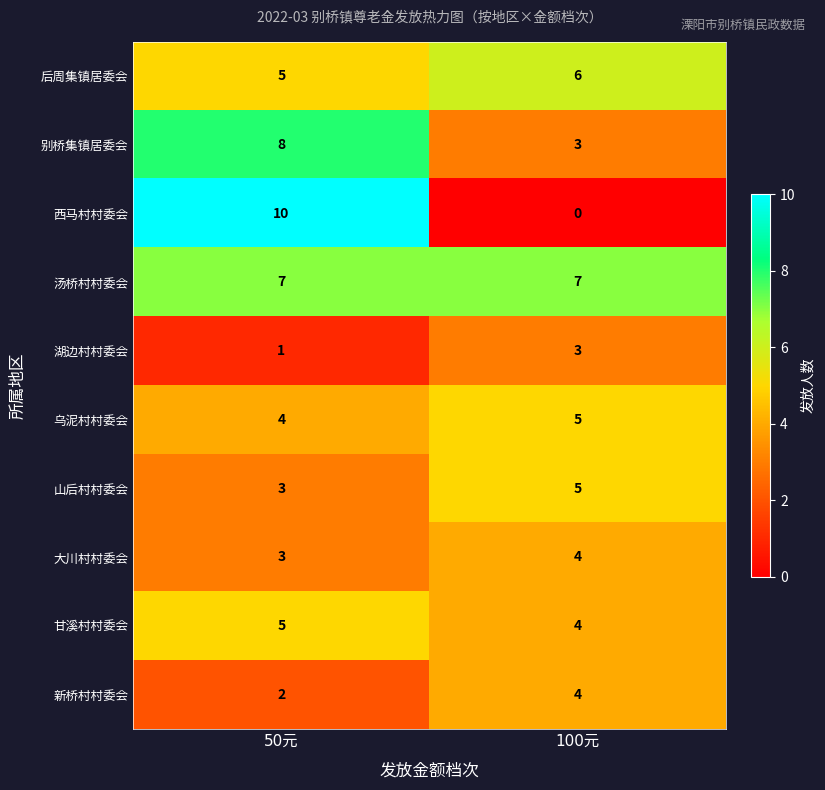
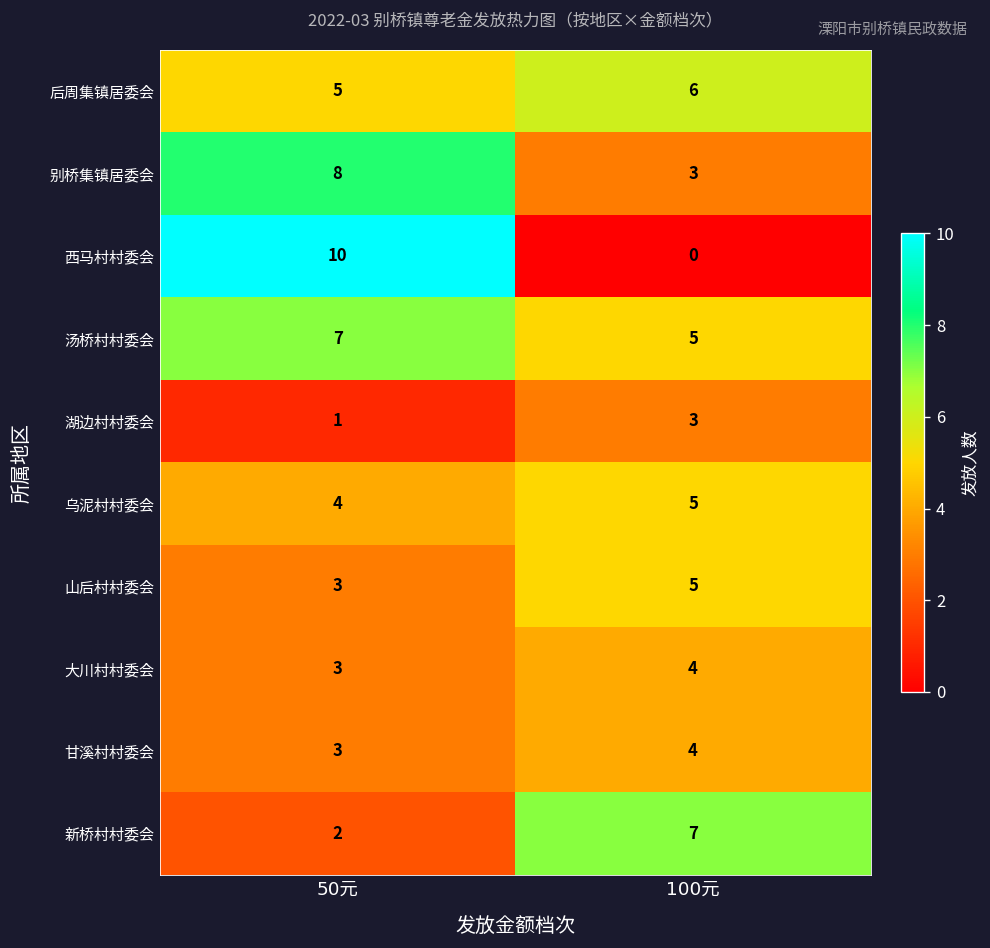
汤桥村村委会, 100元: 7 -> 5
甘溪村村委会, 50元: 5 -> 3
新桥村村委会, 100元: 4 -> 7
